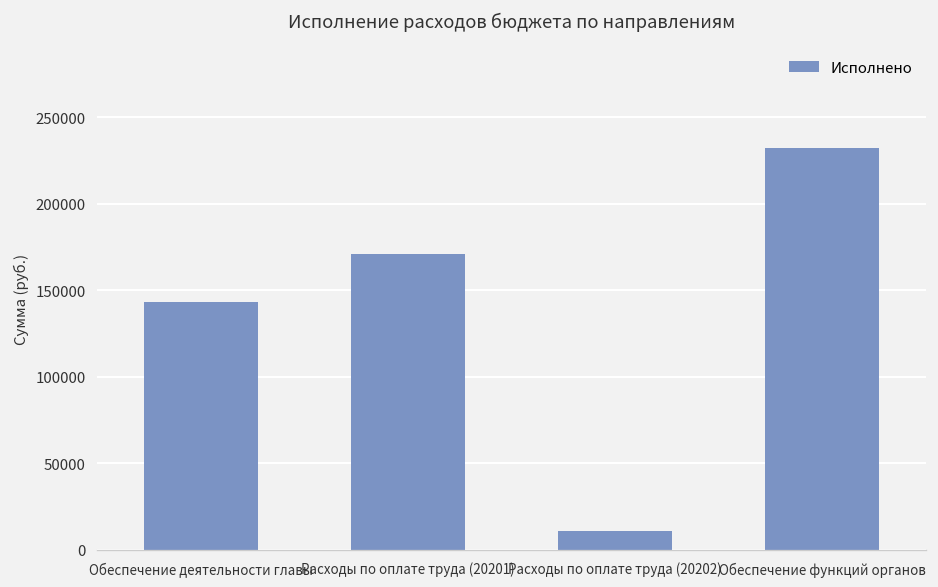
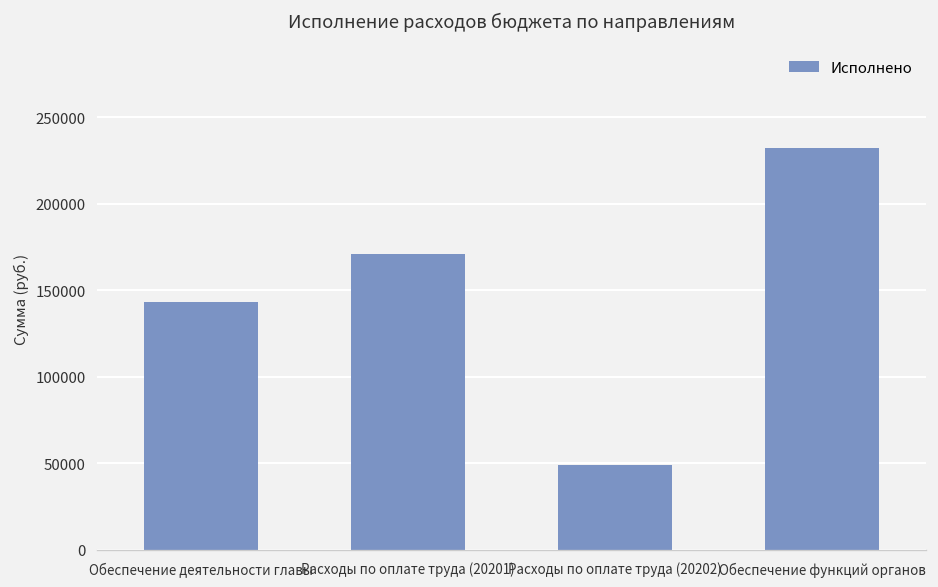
Расходы по оплате труда (20202): 11000 -> 49000
